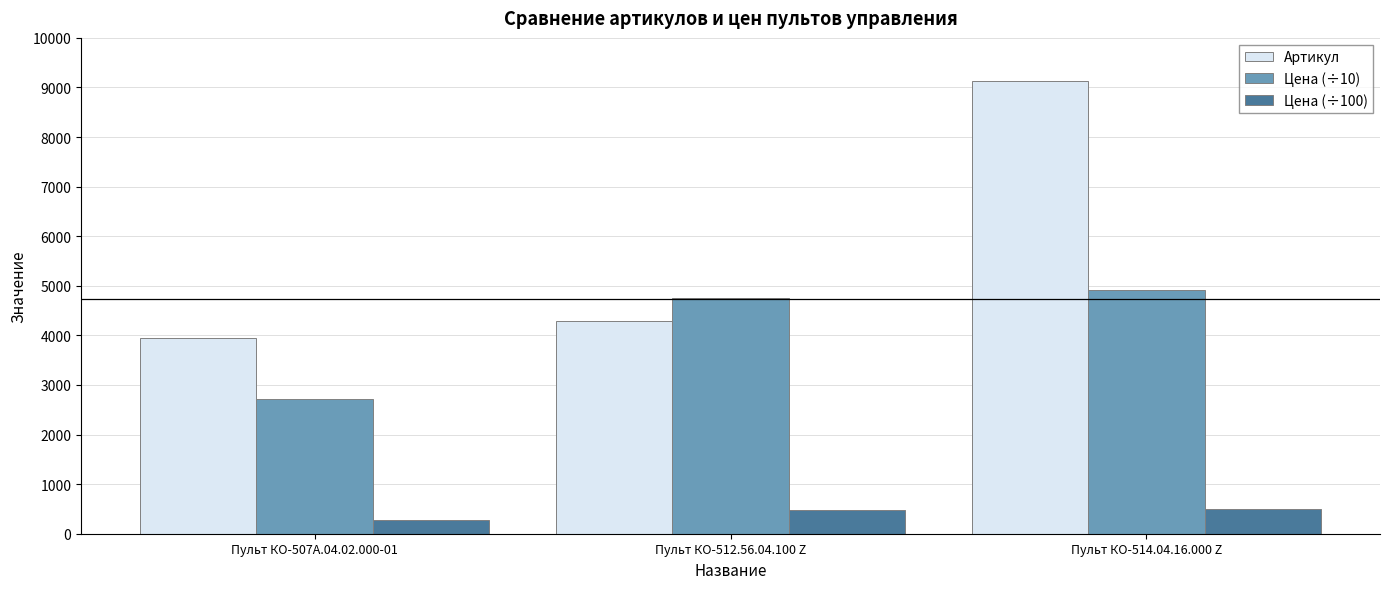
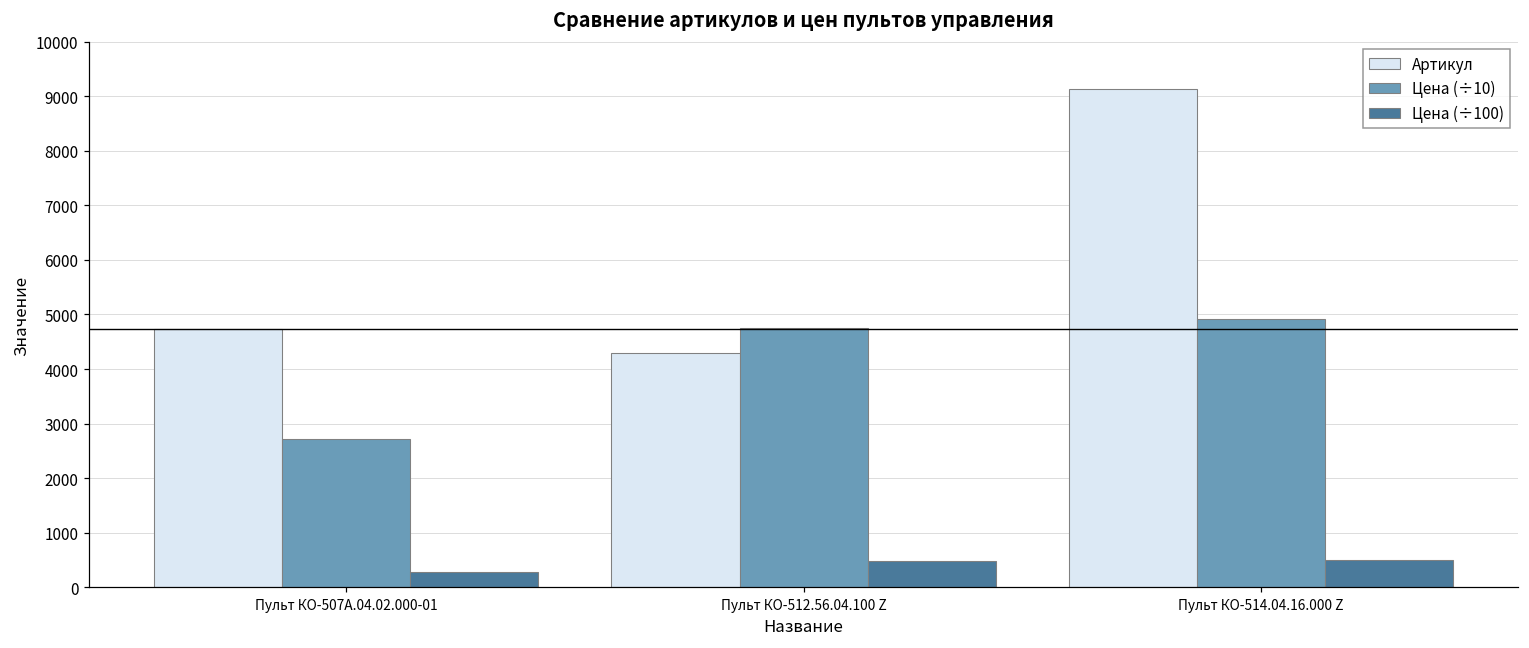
Артикул, Пульт КО-507А.04.02.000-01: 3900 -> 4700
